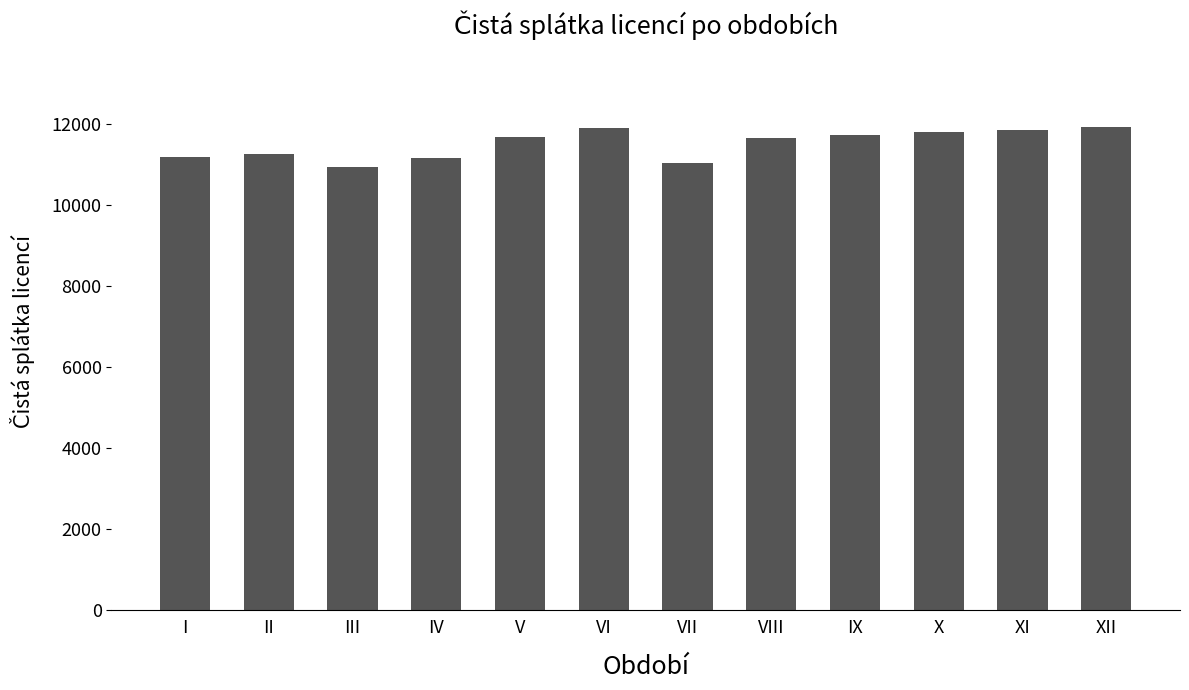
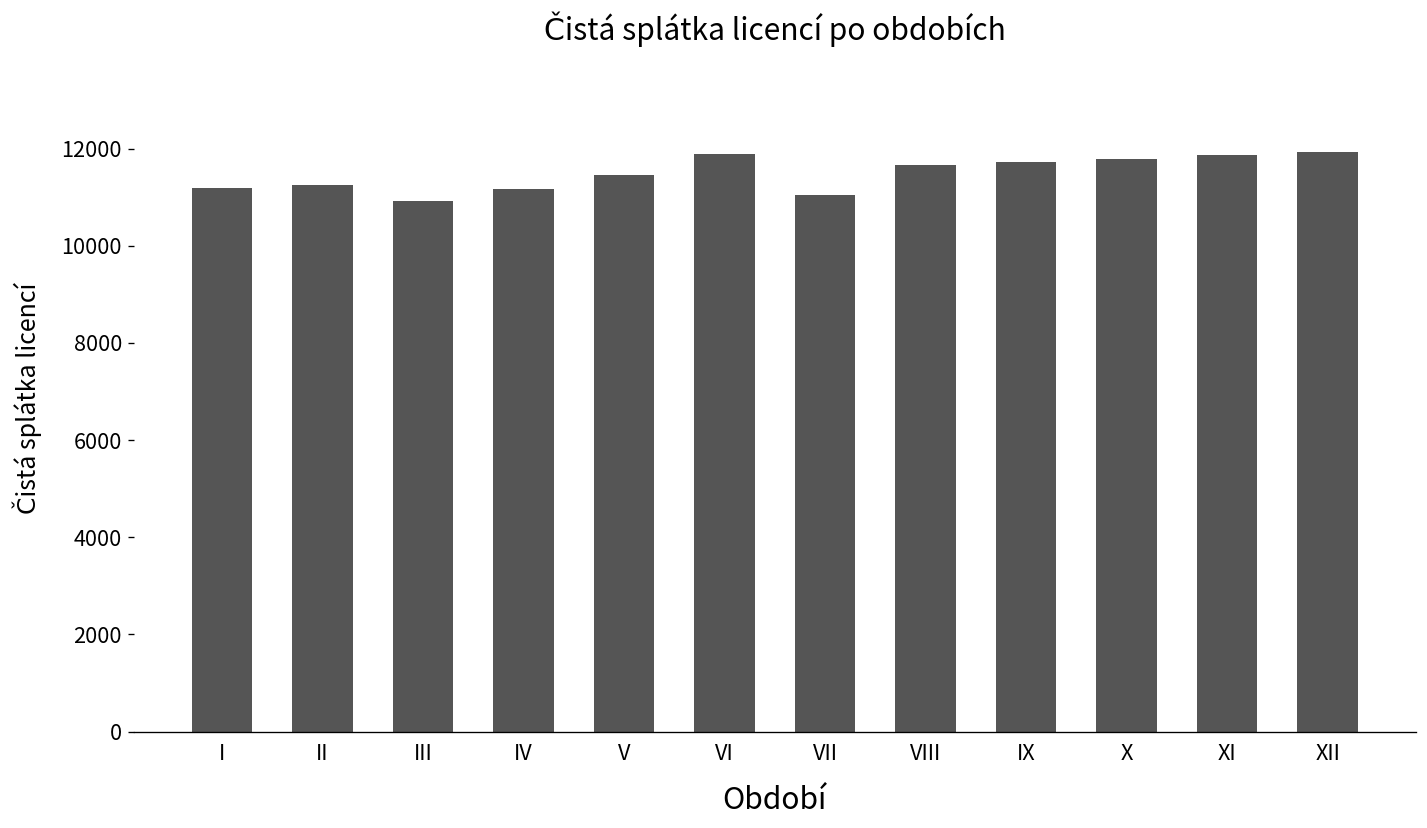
V: 11700 -> 11500
